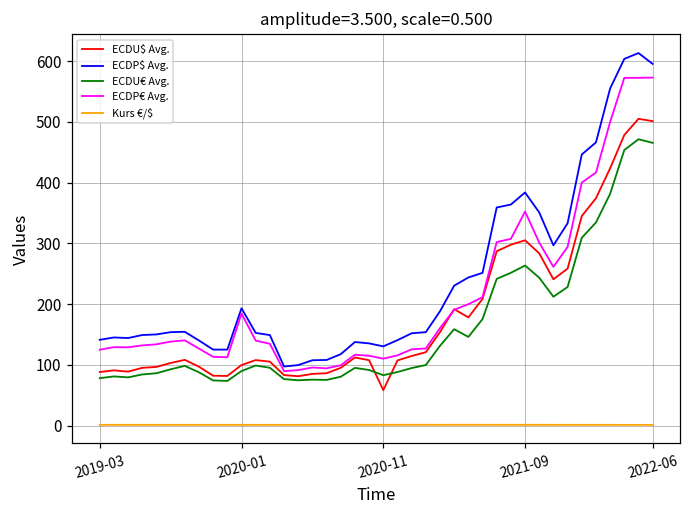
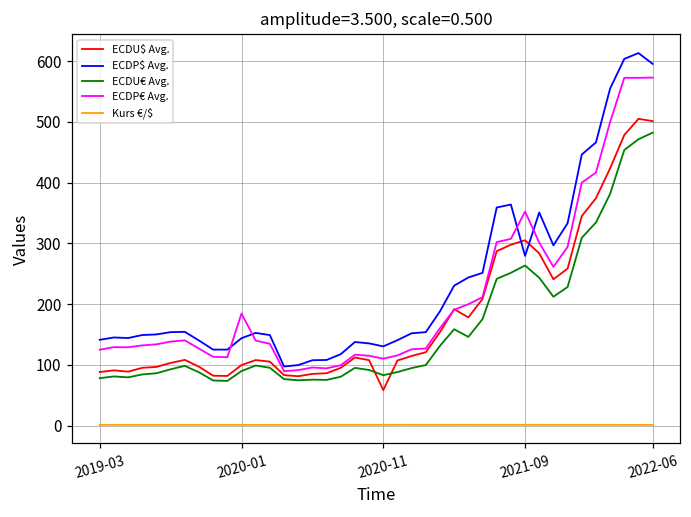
ECDP$ Avg., 2020-01: 190 -> 140
ECDP$ Avg., 2021-09: 380 -> 280
ECDU€ Avg., 2022-06: 470 -> 480
